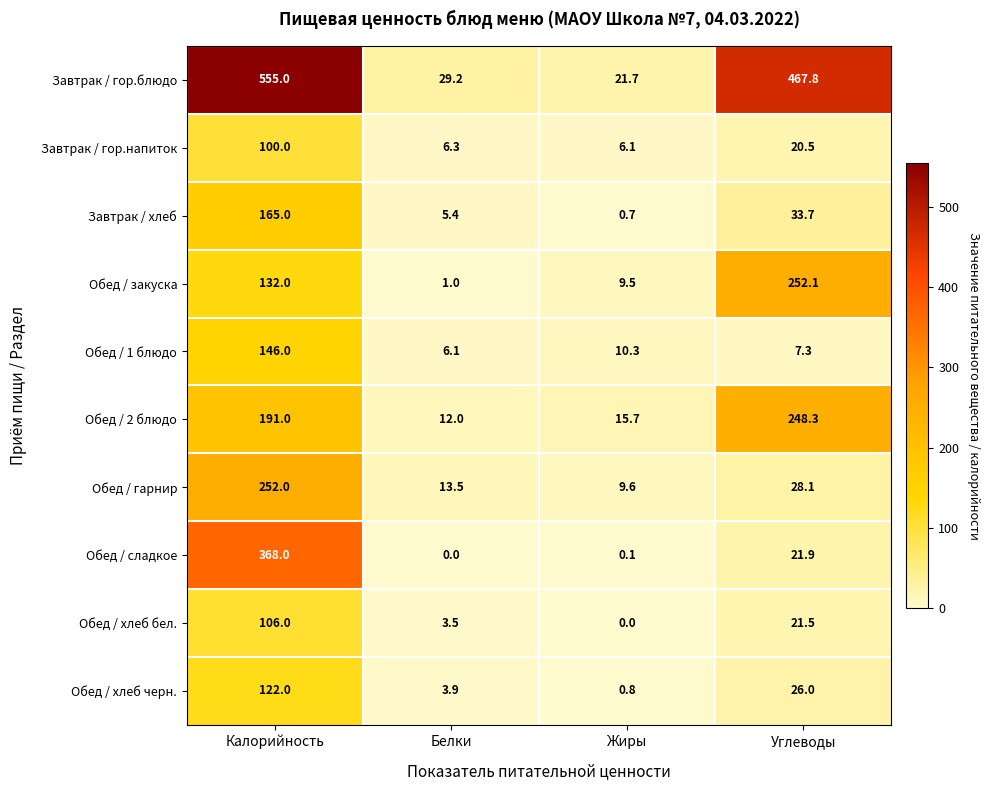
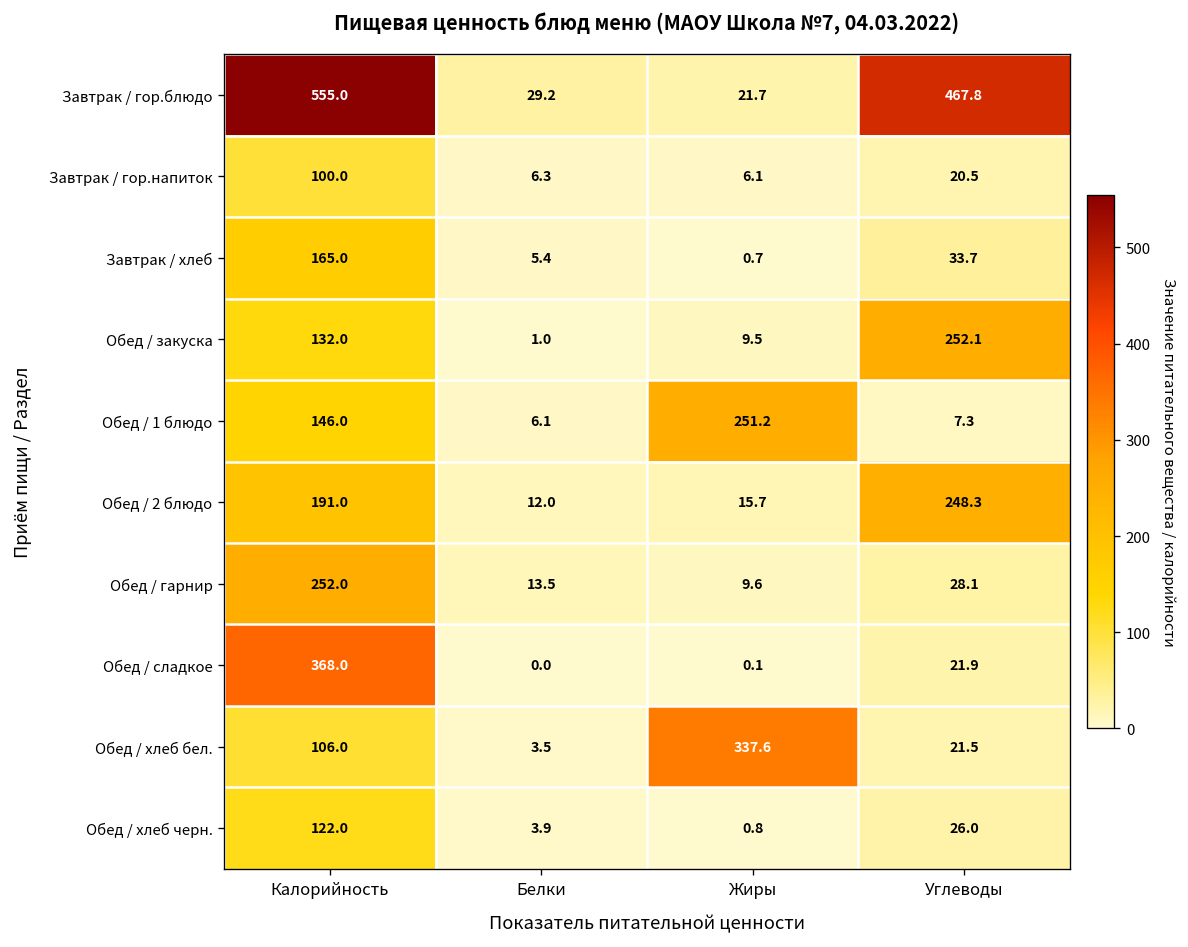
Обед / 1 блюдо, Жиры: 10.3 -> 251.2
Обед / хлеб бел., Жиры: 0.0 -> 337.6
